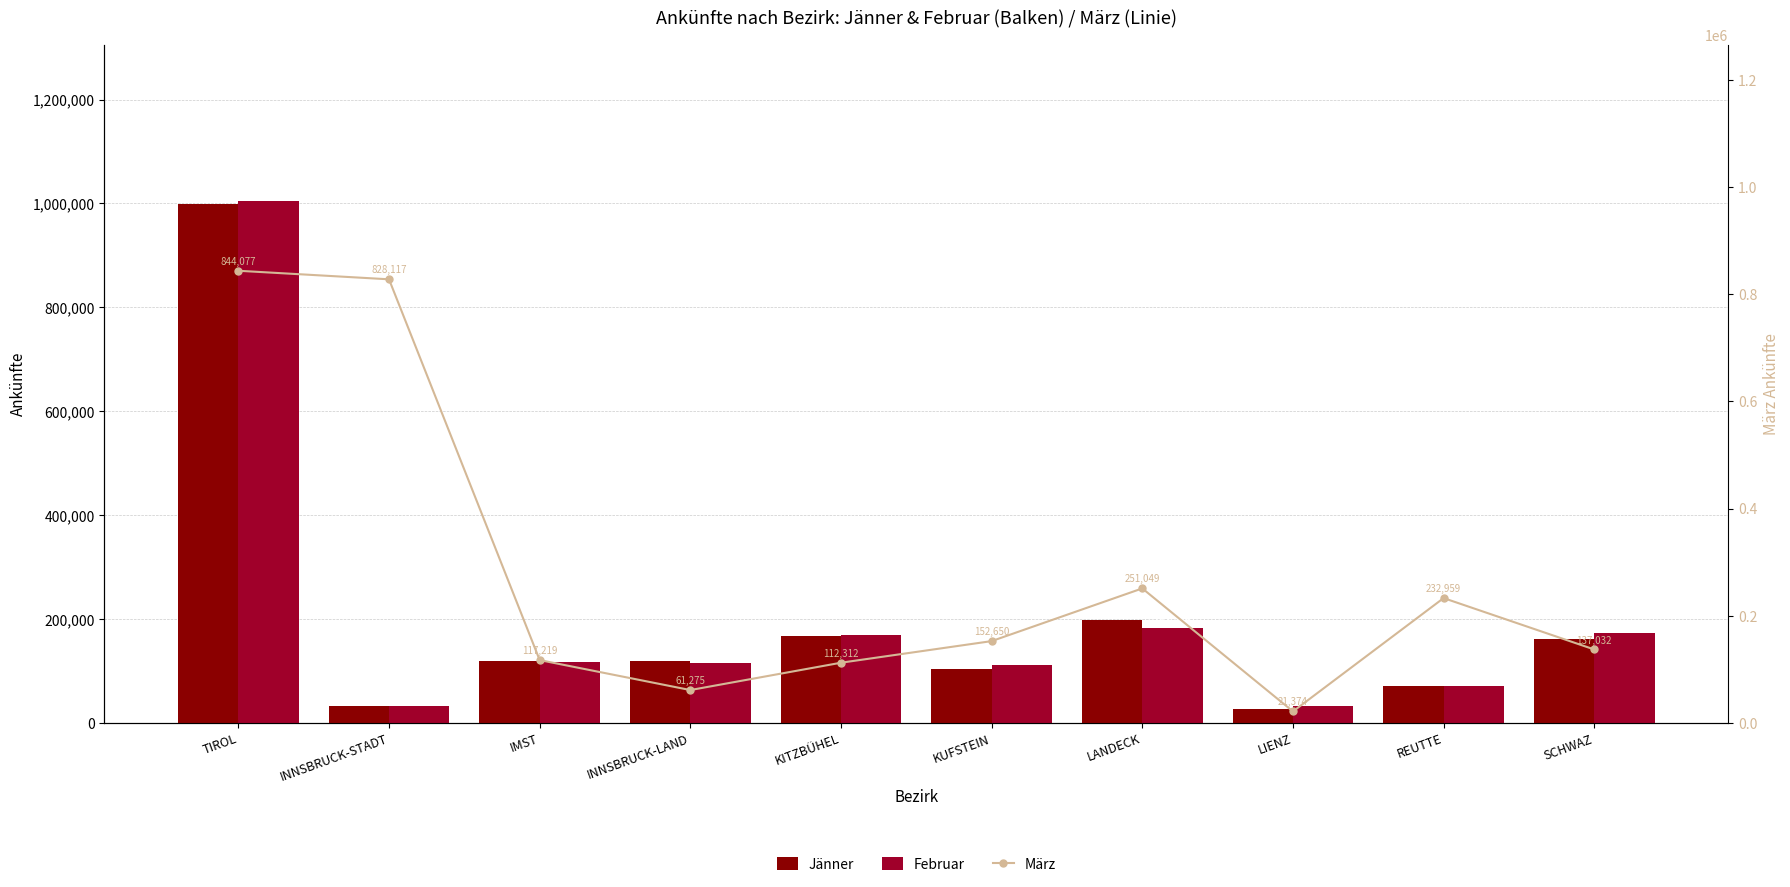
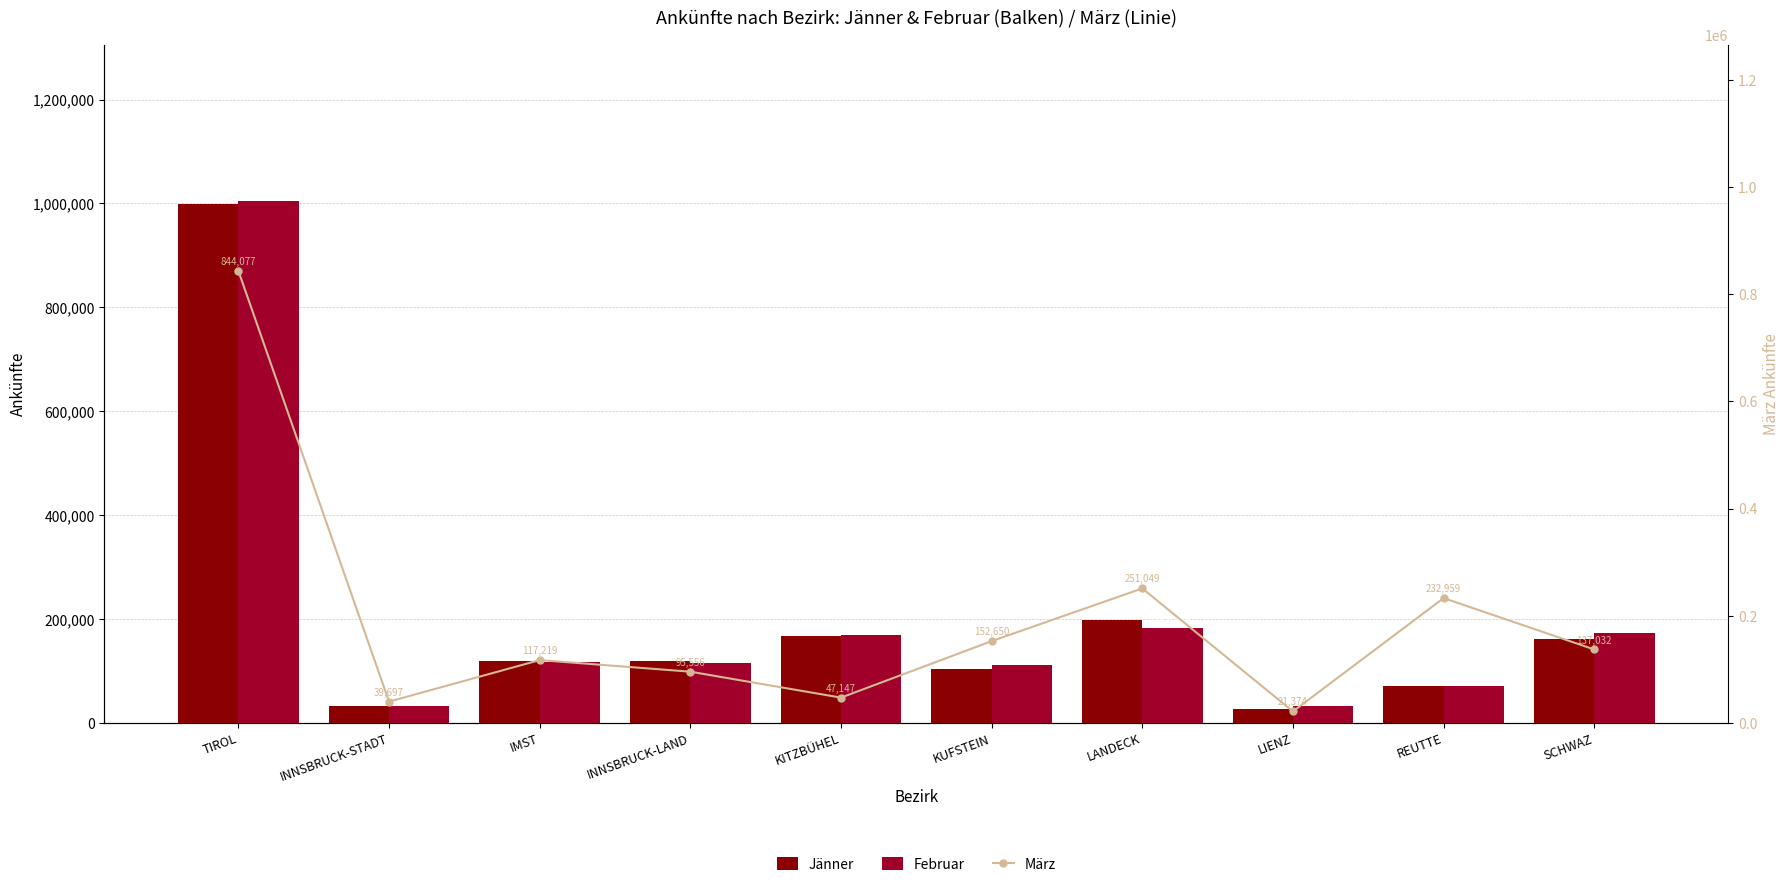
März, INNSBRUCK-STADT: 828,117 -> 39,697
März, INNSBRUCK-LAND: 61,275 -> 95,556
März, KITZBÜHEL: 112,312 -> 47,147
